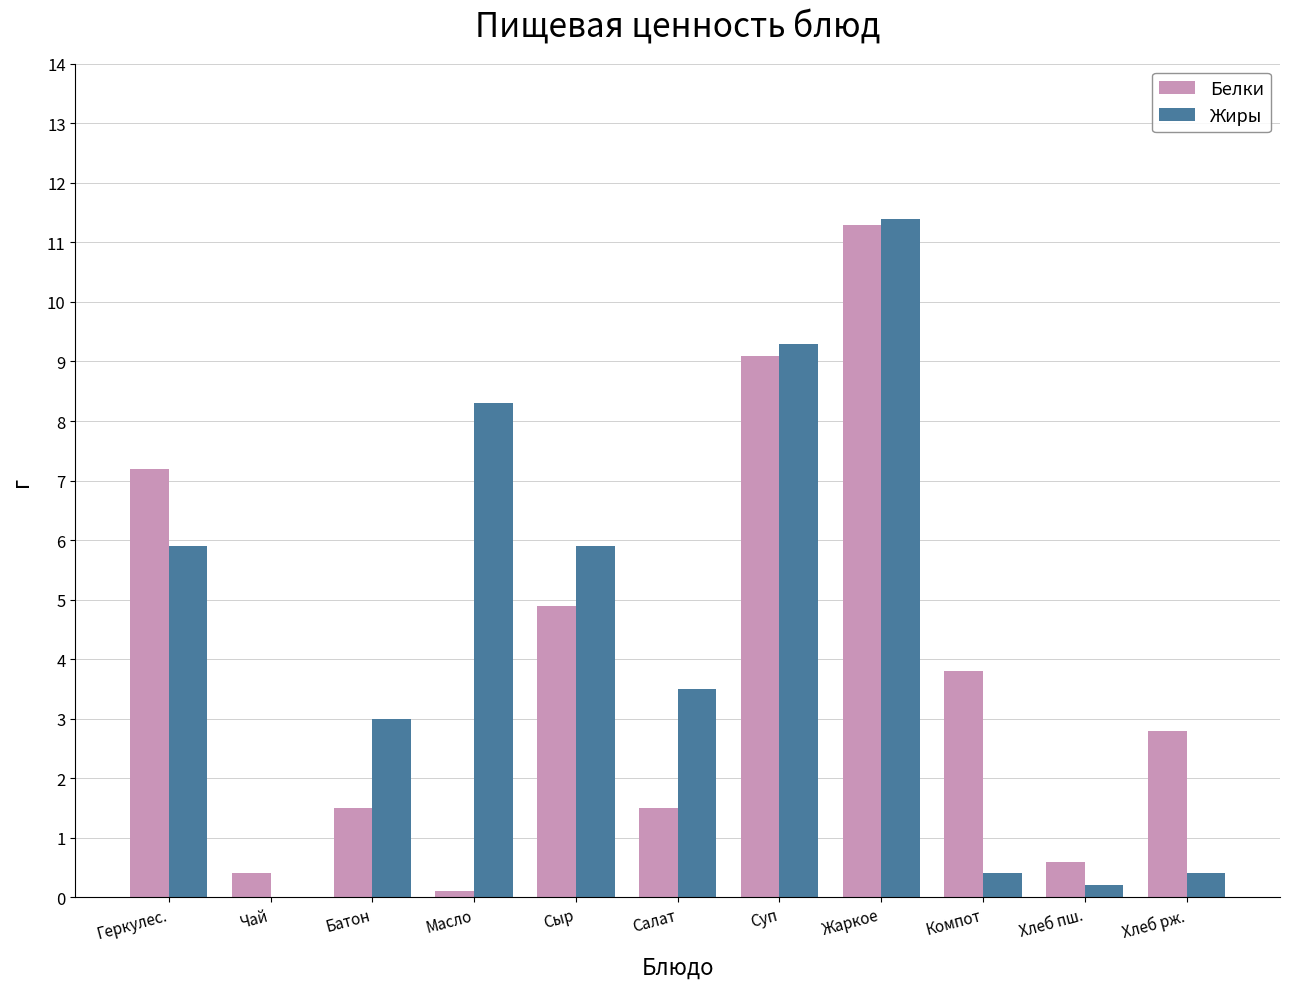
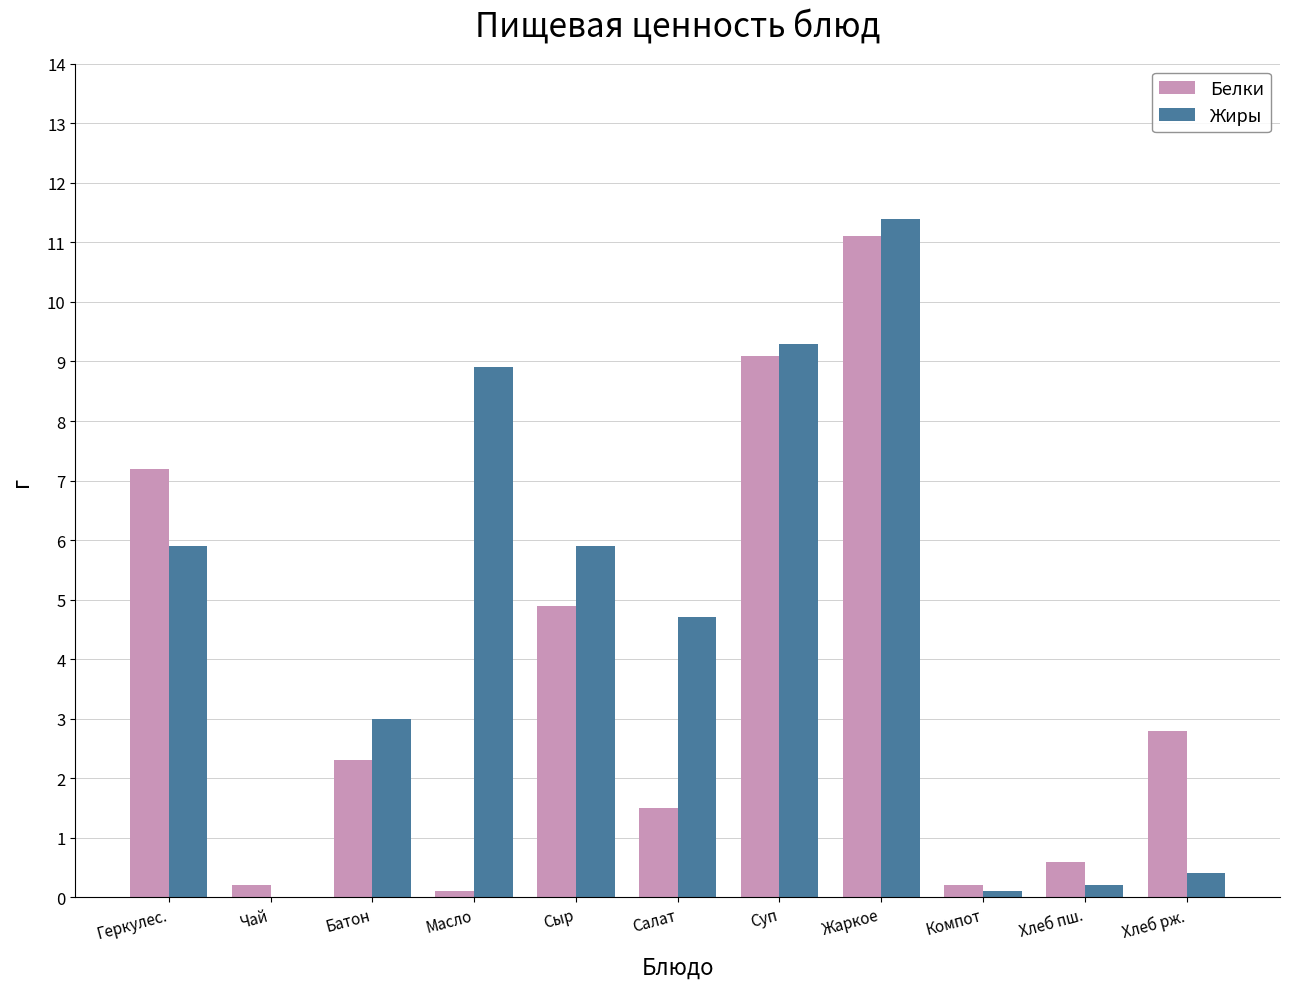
Белки, Чай: 0.4 -> 0.2
Белки, Батон: 1.5 -> 2.3
Жиры, Масло: 8.3 -> 8.9
Жиры, Салат: 3.5 -> 4.7
Белки, Жаркое: 11.3 -> 11.1
Белки, Компот: 3.8 -> 0.2
Жиры, Компот: 0.4 -> 0.1
